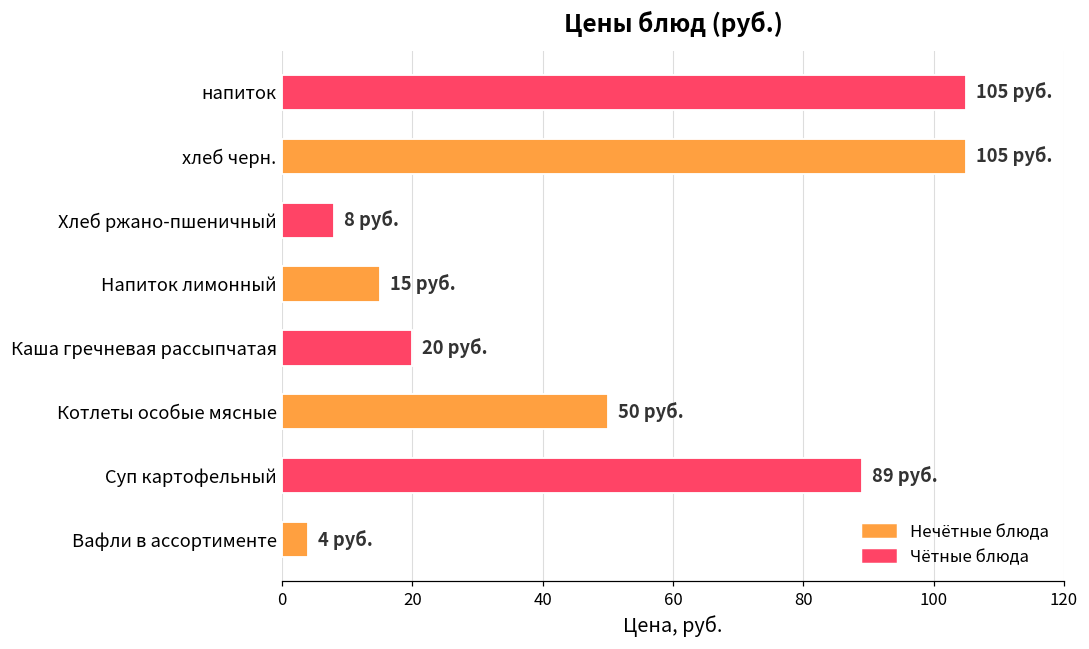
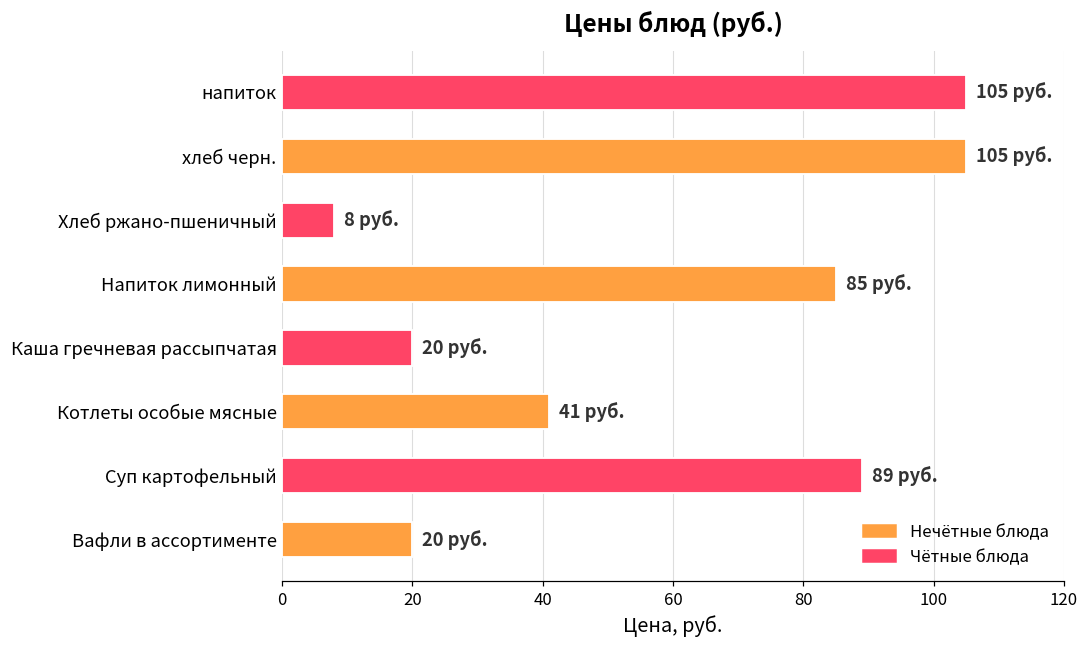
Напиток лимонный: 15 -> 85
Котлеты особые мясные: 50 -> 41
Вафли в ассортименте: 4 -> 20
